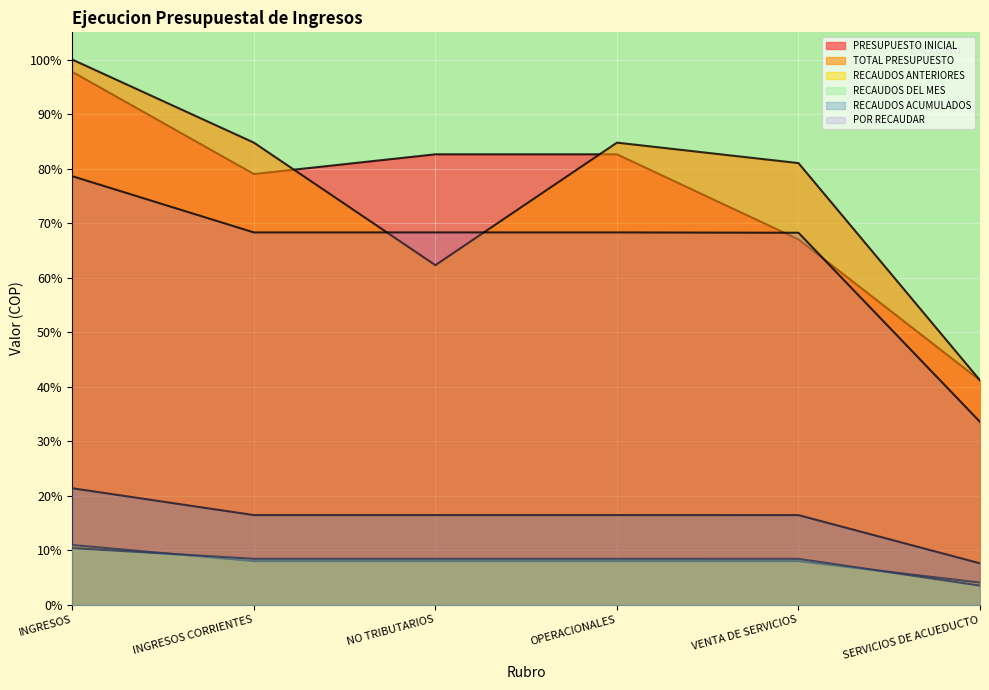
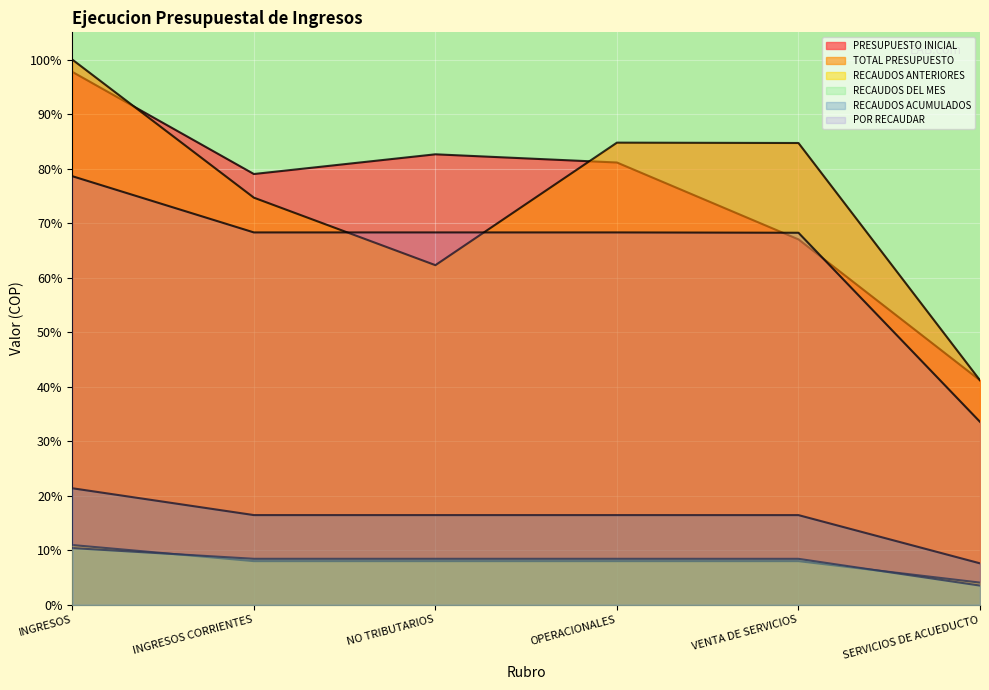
TOTAL PRESUPUESTO, INGRESOS CORRIENTES: 85% -> 75%
PRESUPUESTO INICIAL, OPERACIONALES: 83% -> 81%
TOTAL PRESUPUESTO, VENTA DE SERVICIOS: 81% -> 85%
